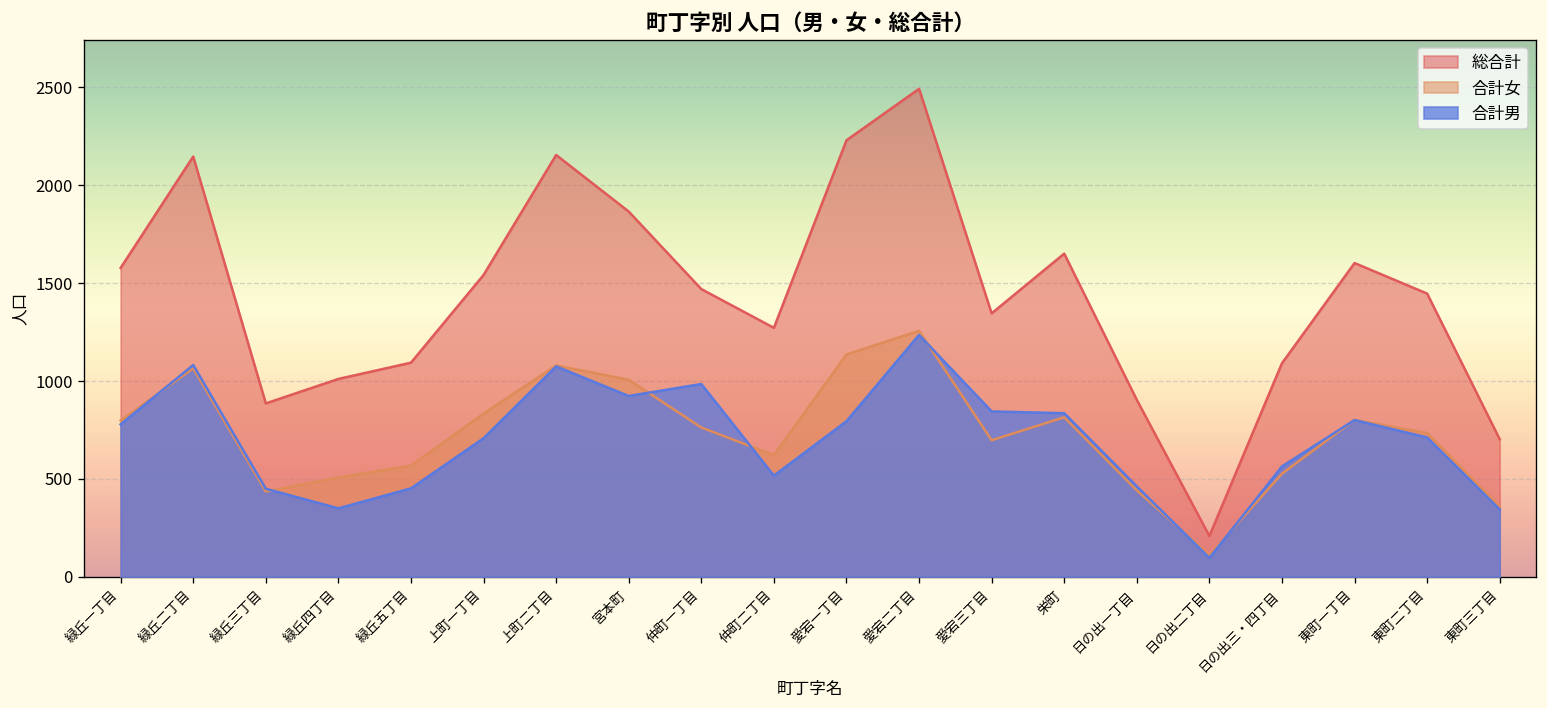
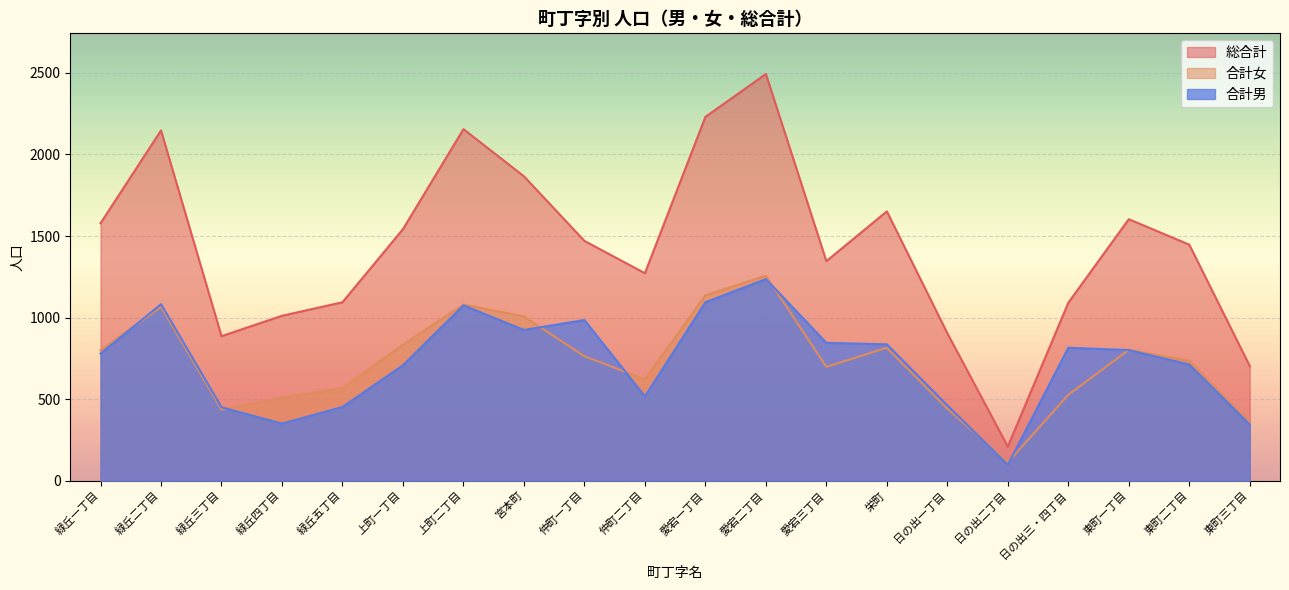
合計男, 愛宕一丁目: 800 -> 1090
合計男, 日の出三・四丁目: 560 -> 820
